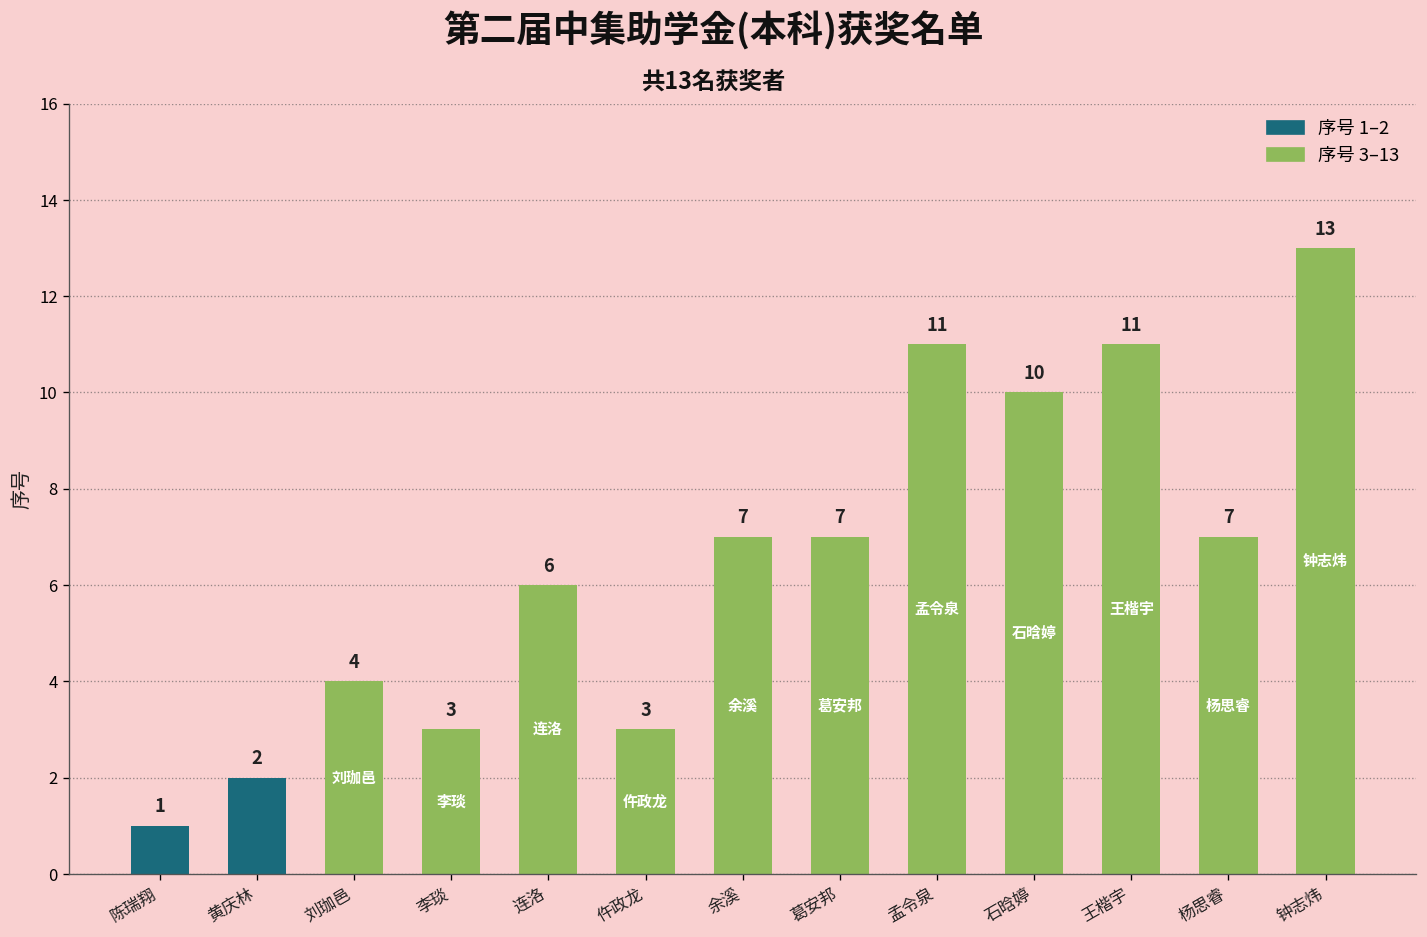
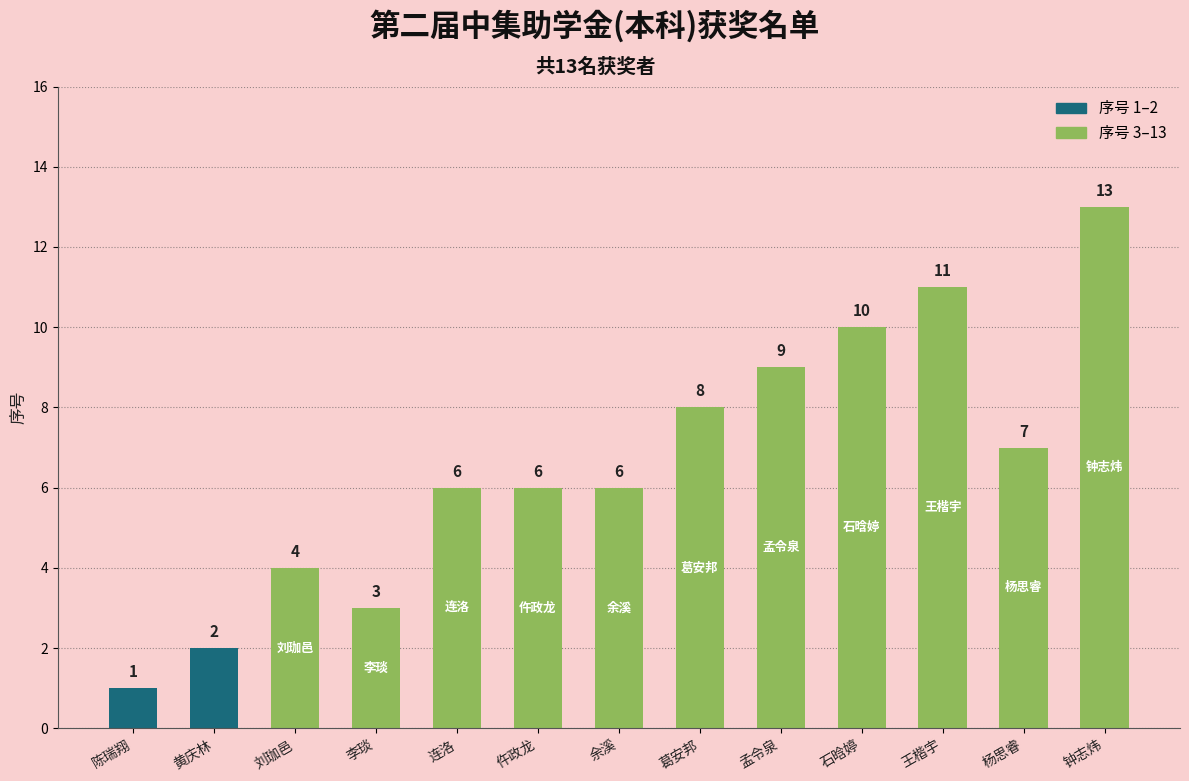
仵政龙: 3 -> 6
余溪: 7 -> 6
葛安邦: 7 -> 8
孟令泉: 11 -> 9
